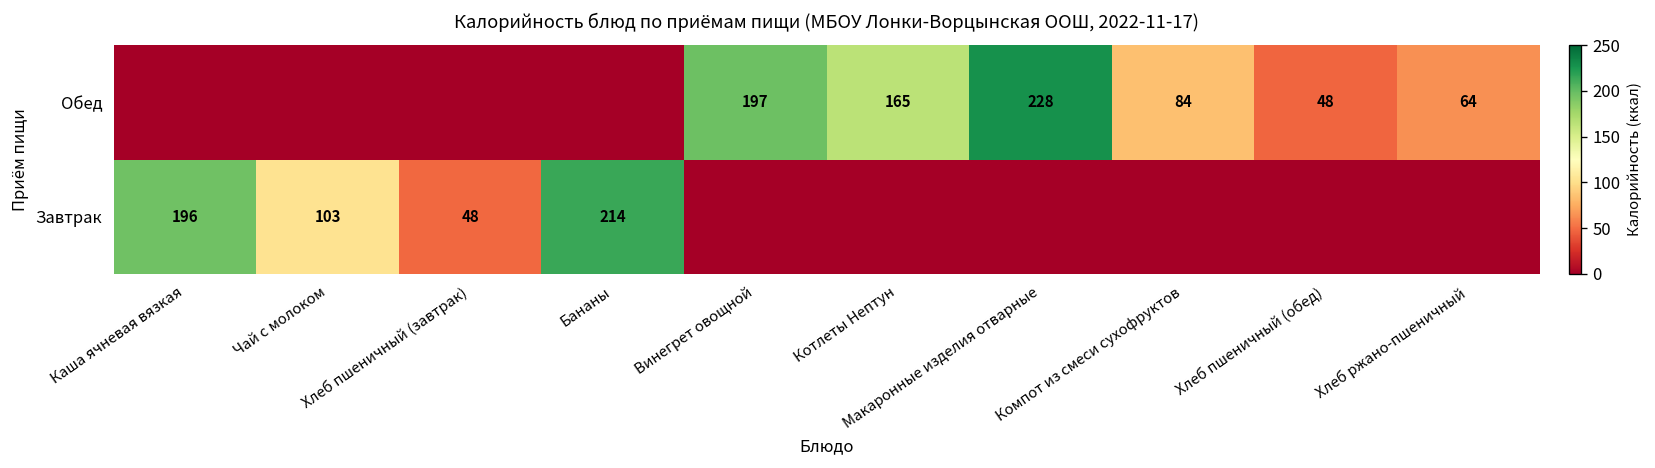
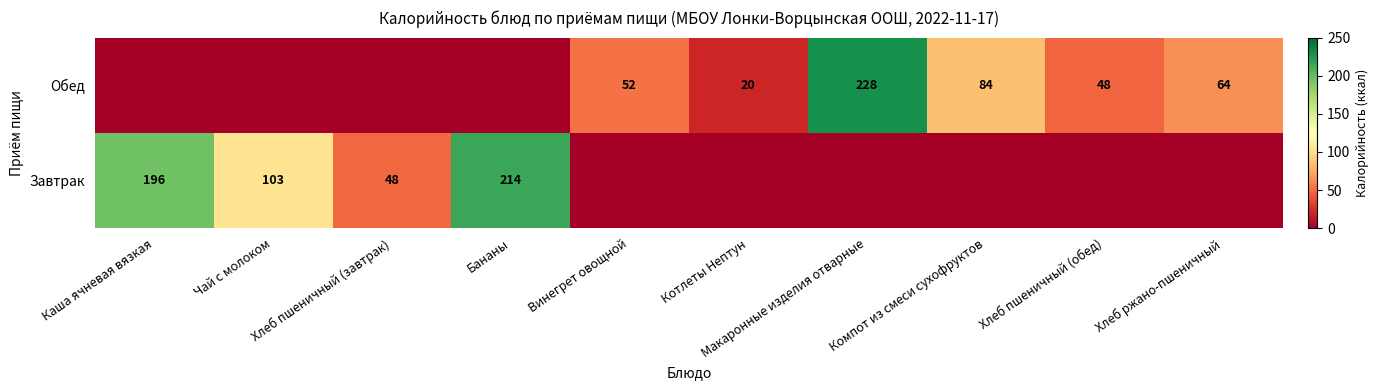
Обед, Винегрет овощной: 197 -> 52
Обед, Котлеты Нептун: 165 -> 20
